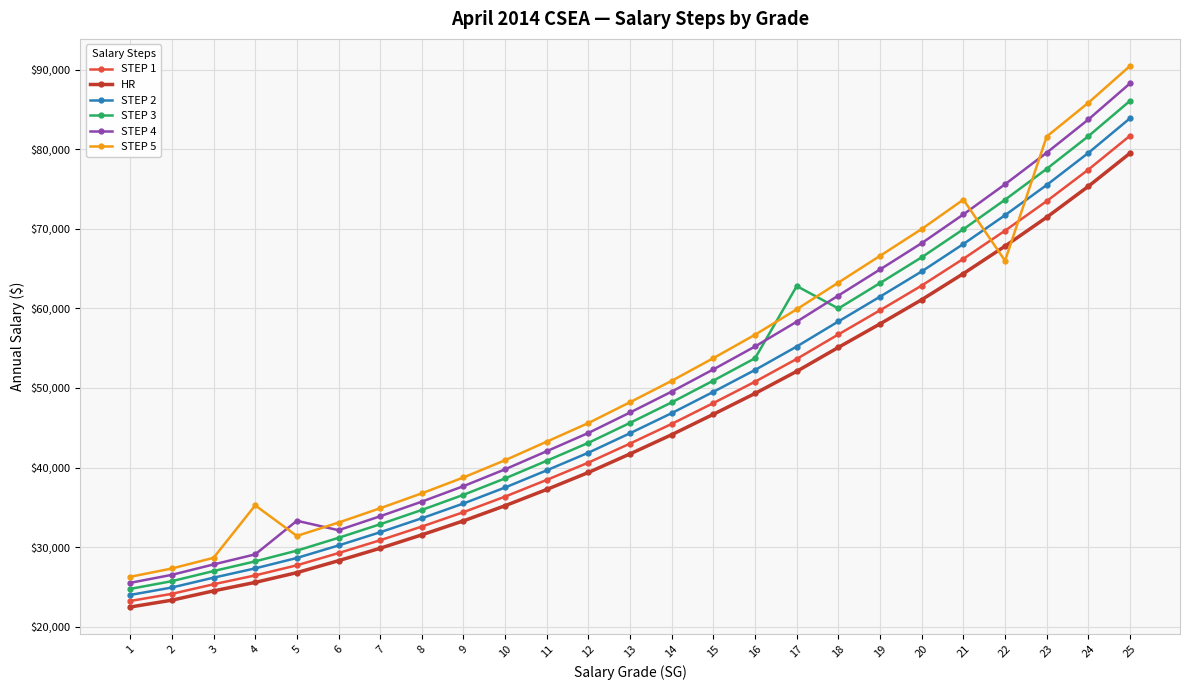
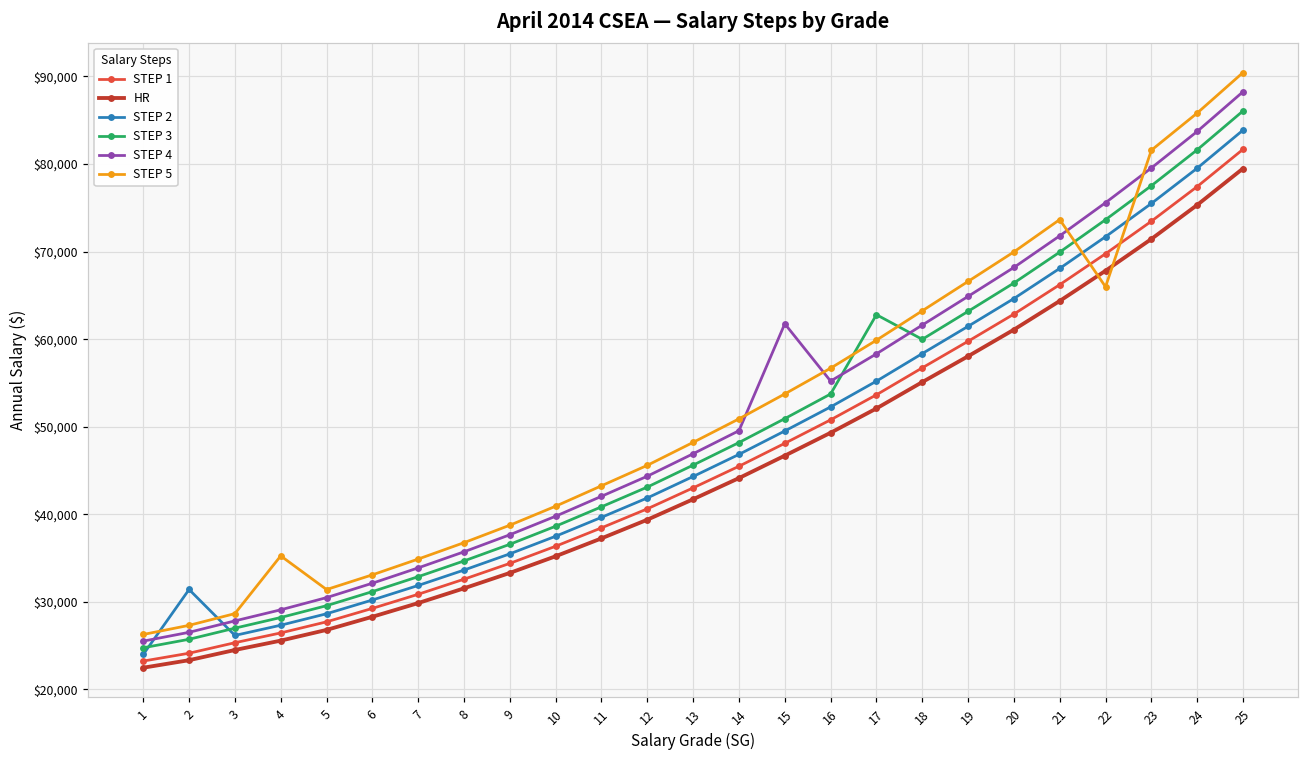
STEP 2, 2: $25,000 -> $31,000
STEP 4, 5: $33,000 -> $30,000
STEP 4, 15: $52,000 -> $62,000
